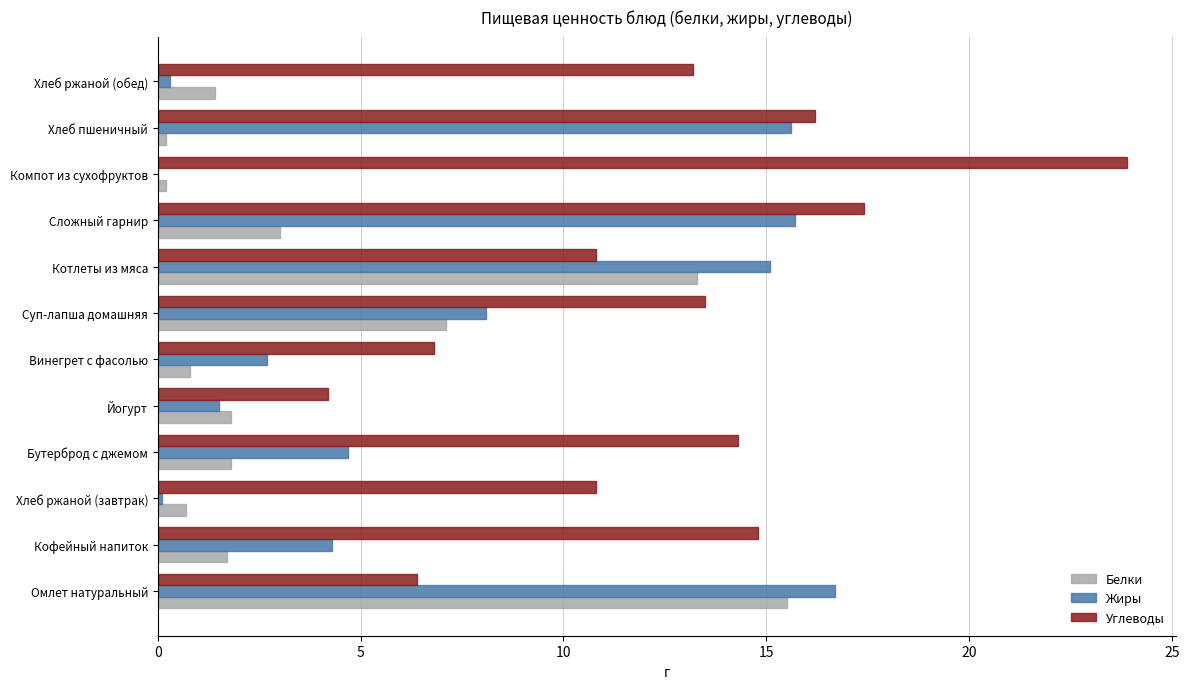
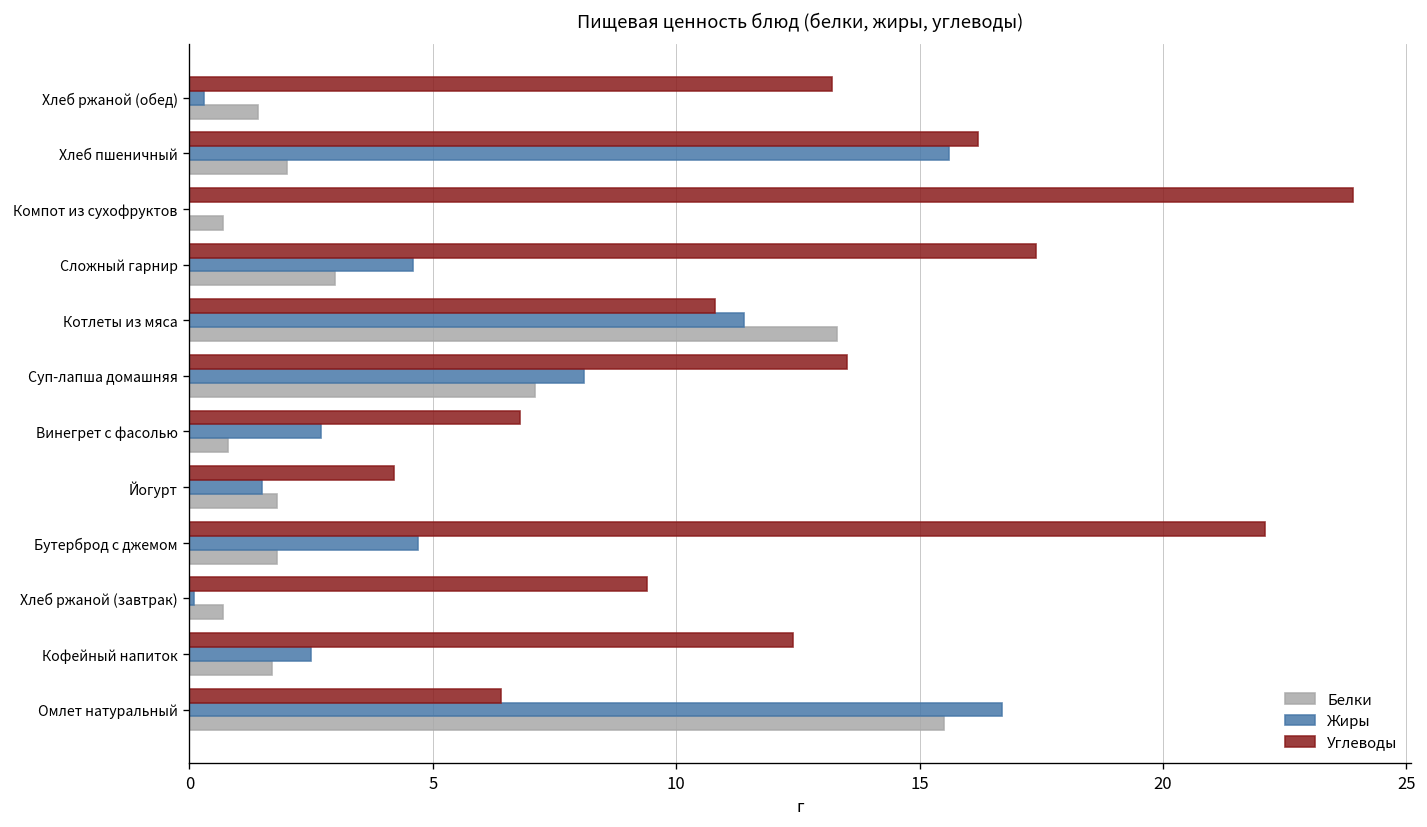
Белки, Хлеб пшеничный: 0.2 -> 2.0
Белки, Компот из сухофруктов: 0.2 -> 0.7
Жиры, Сложный гарнир: 15.7 -> 4.6
Жиры, Котлеты из мяса: 15.1 -> 11.4
Углеводы, Бутерброд с джемом: 14.3 -> 22.1
Углеводы, Хлеб ржаной (завтрак): 10.8 -> 9.4
Углеводы, Кофейный напиток: 14.8 -> 12.4
Жиры, Кофейный напиток: 4.3 -> 2.5
